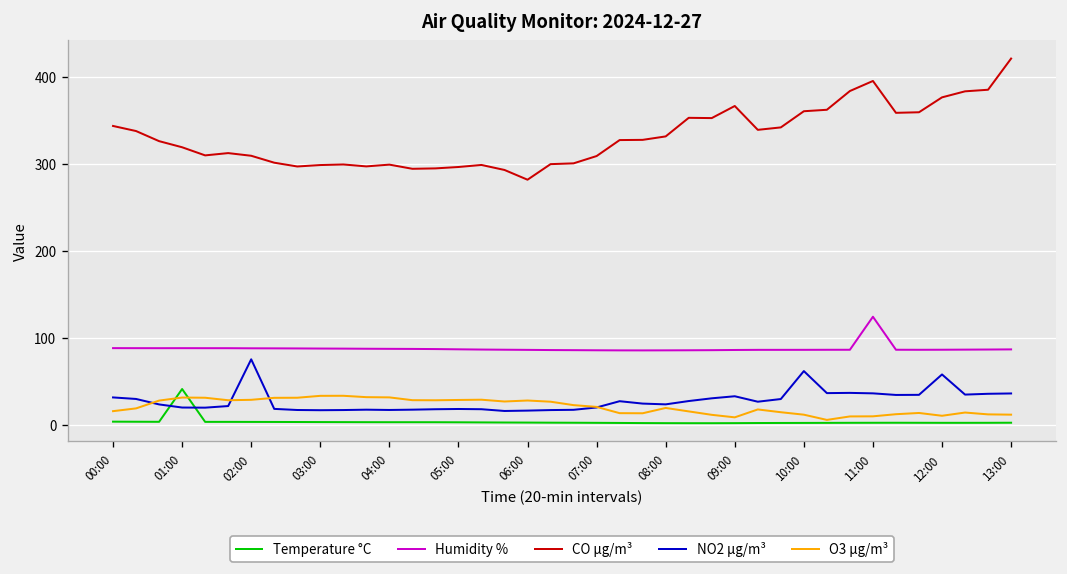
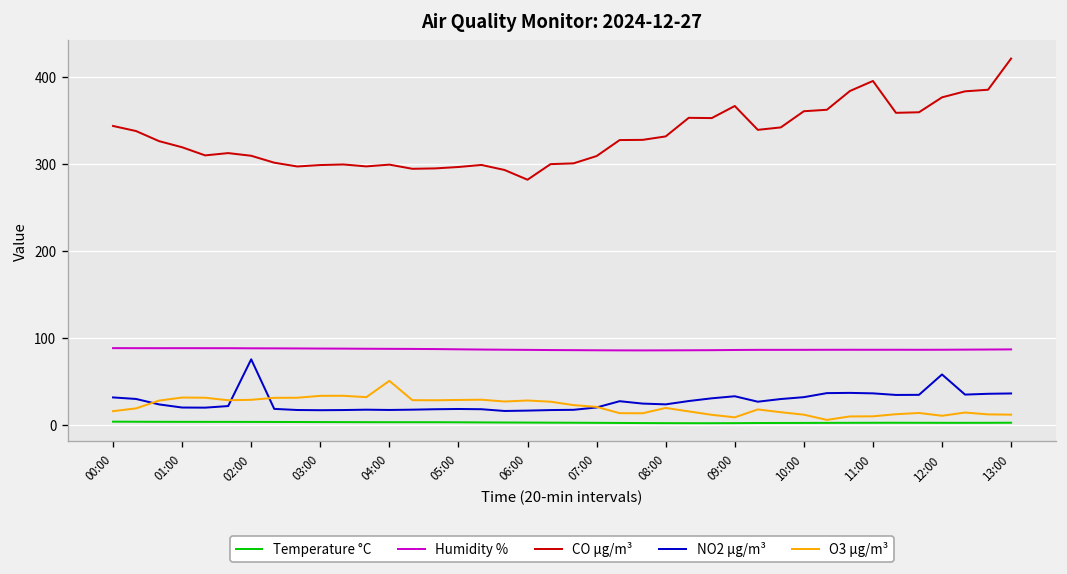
Temperature °C, 01:00: 40 -> 0
O3 µg/m³, 04:00: 30 -> 50
NO2 µg/m³, 10:00: 60 -> 30
Humidity %, 11:00: 120 -> 90
